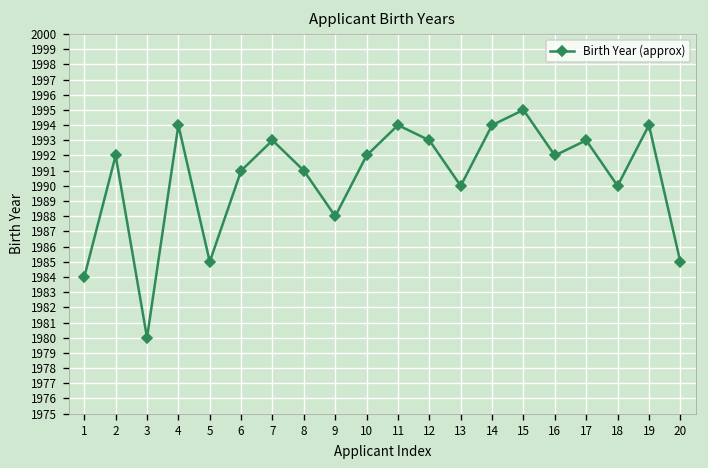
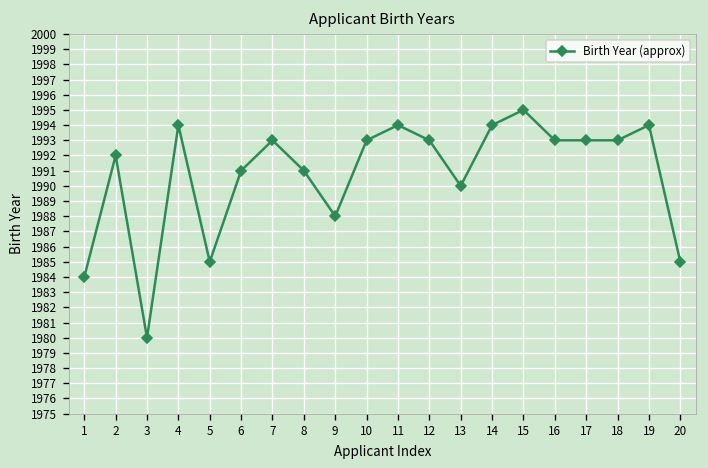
10: 1992 -> 1993
16: 1992 -> 1993
18: 1990 -> 1993
